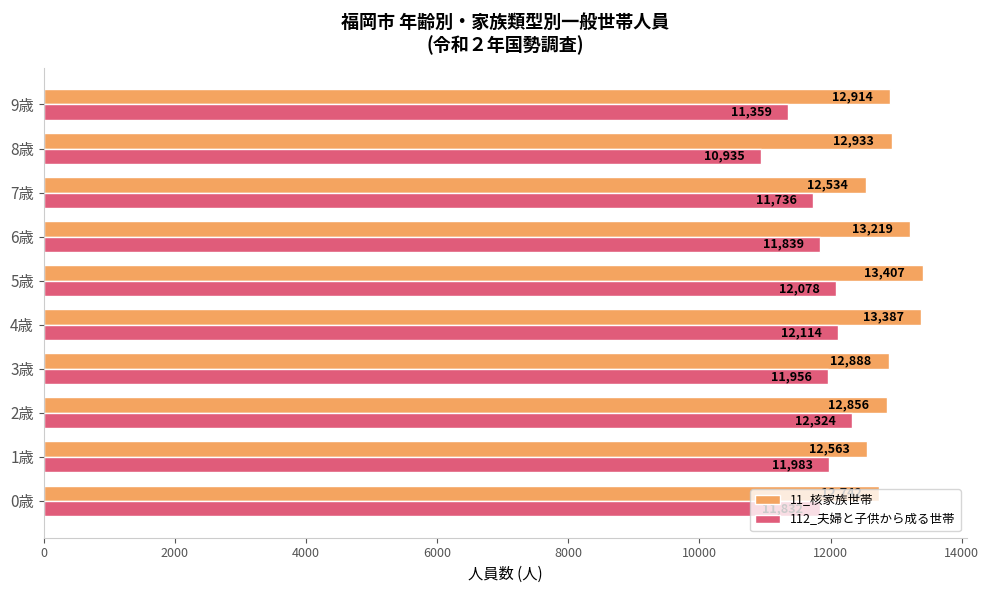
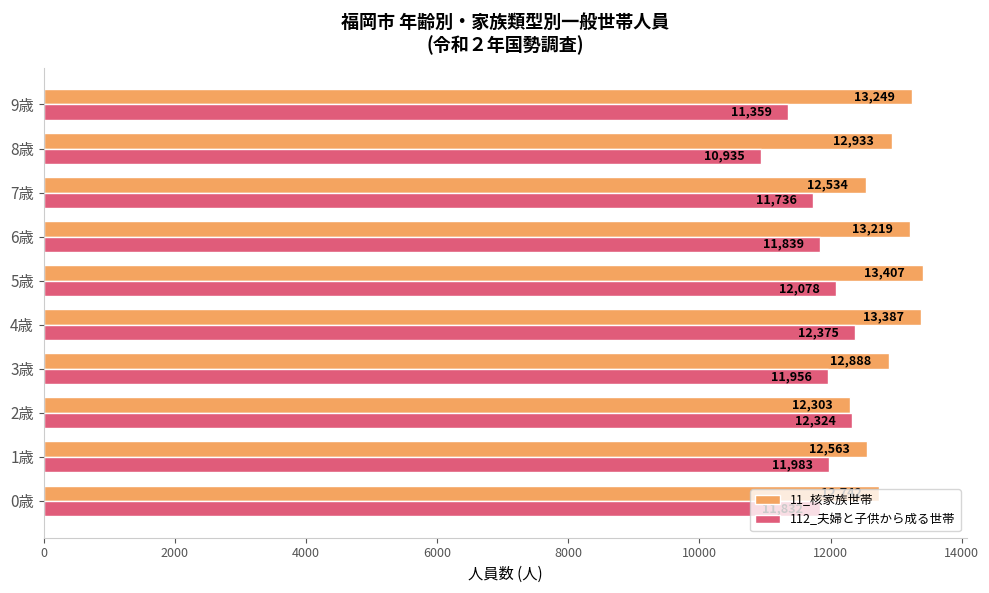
11_核家族世帯, 9歳: 12,914 -> 13,249
112_夫婦と子供から成る世帯, 4歳: 12,114 -> 12,375
11_核家族世帯, 2歳: 12,856 -> 12,303
